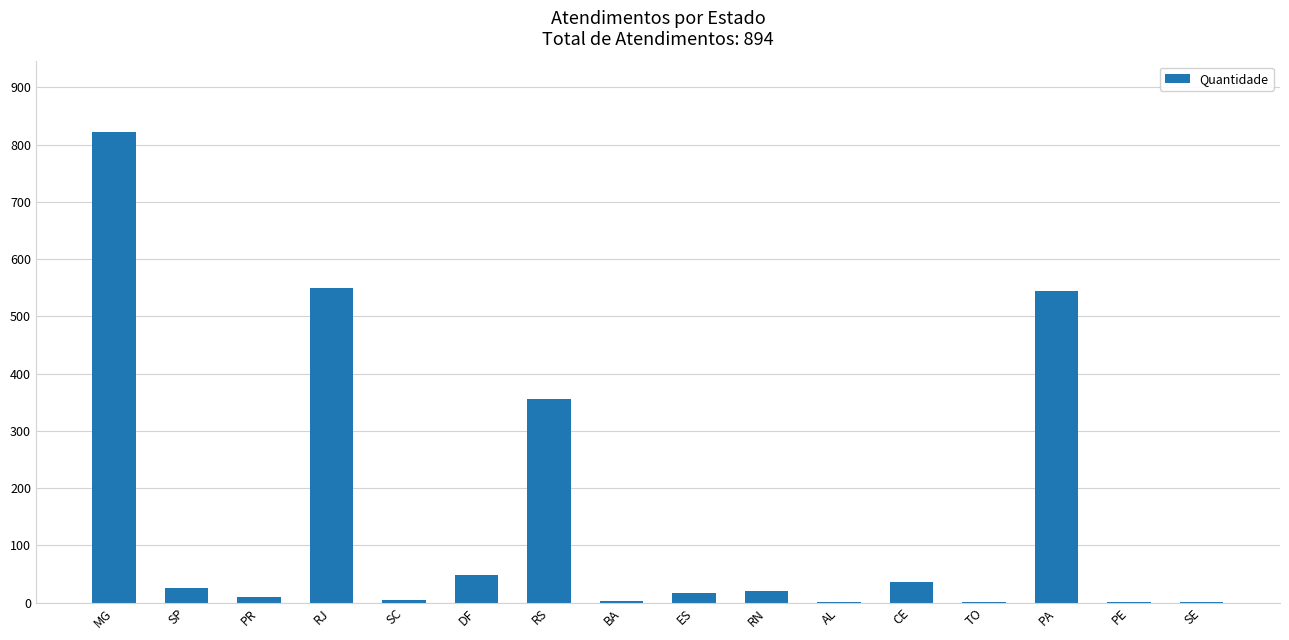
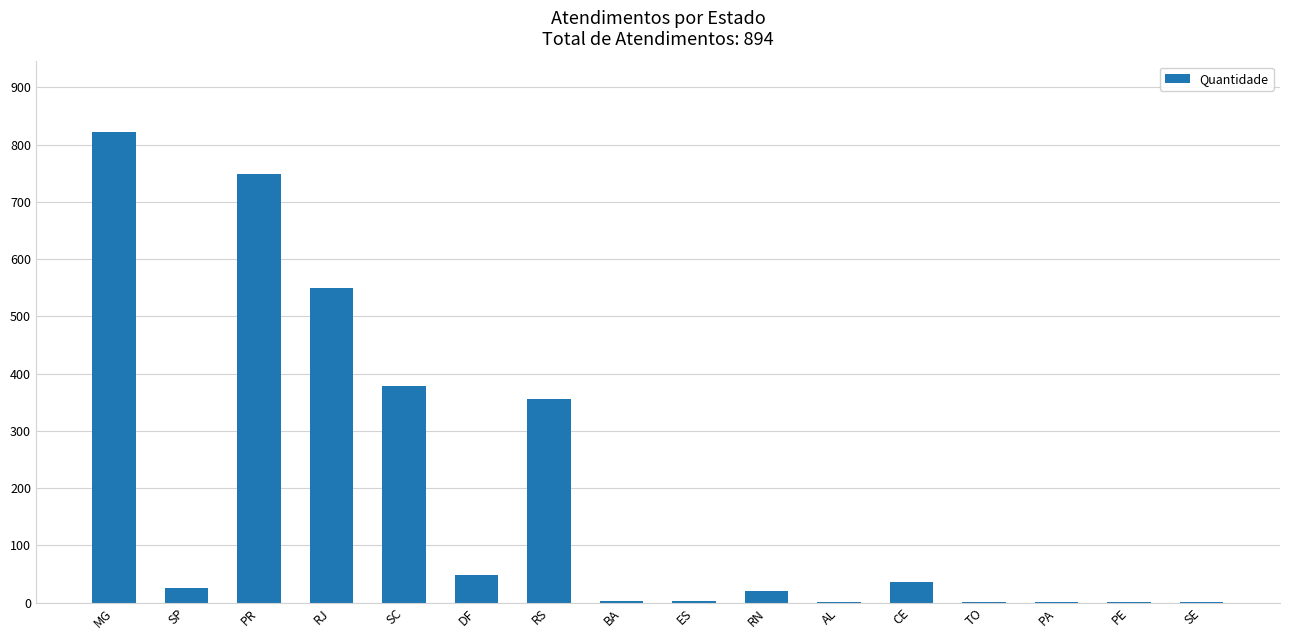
PR: 10 -> 750
SC: 10 -> 380
ES: 20 -> 0
PA: 550 -> 0
